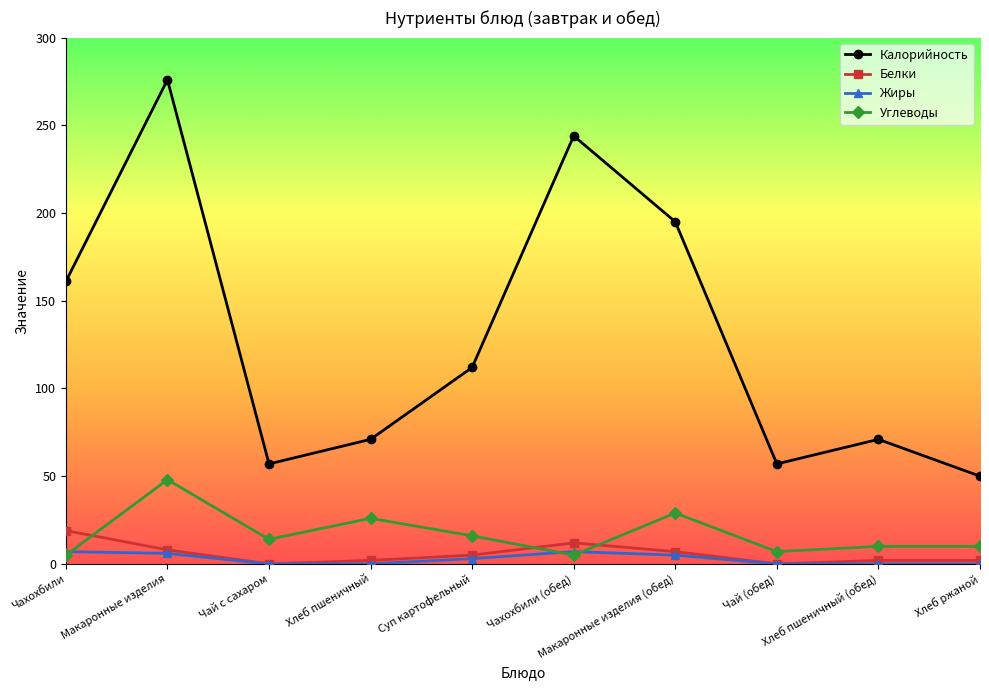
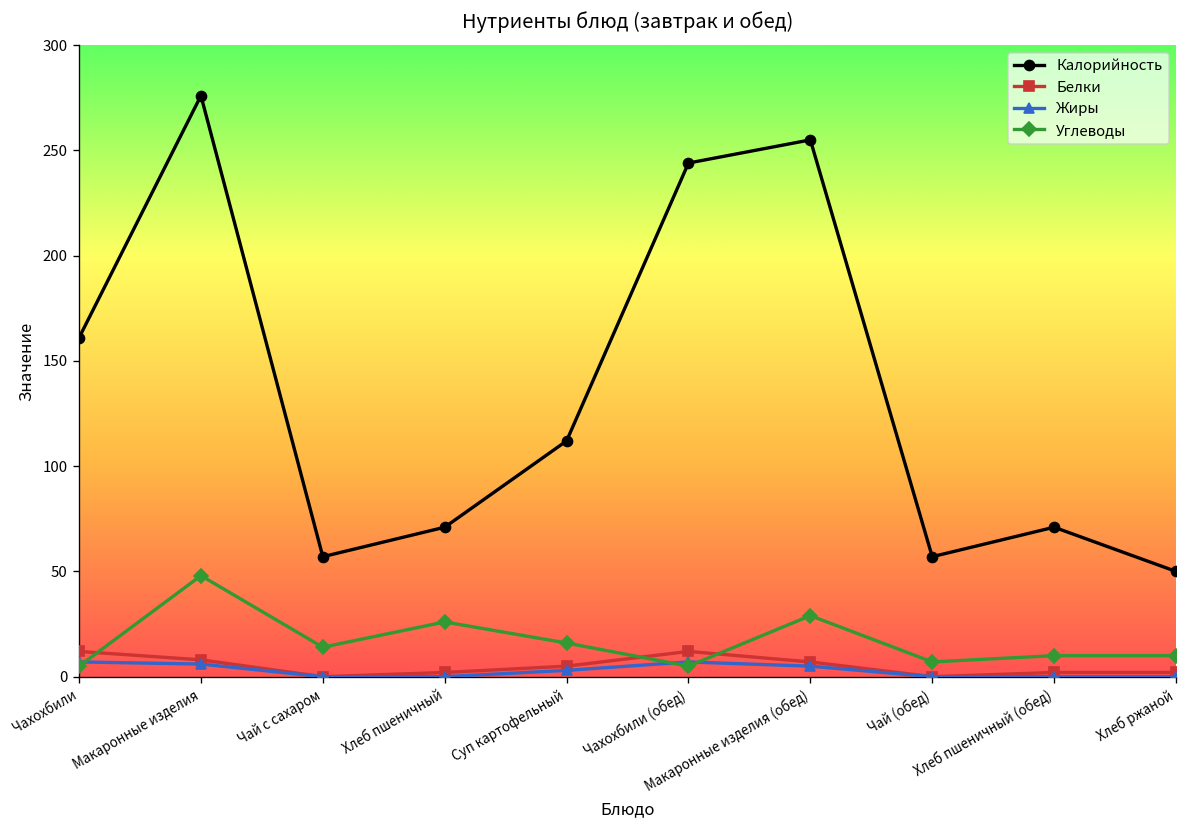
Белки, Чахохбили: 19 -> 12
Калорийность, Макаронные изделия (обед): 195 -> 255
